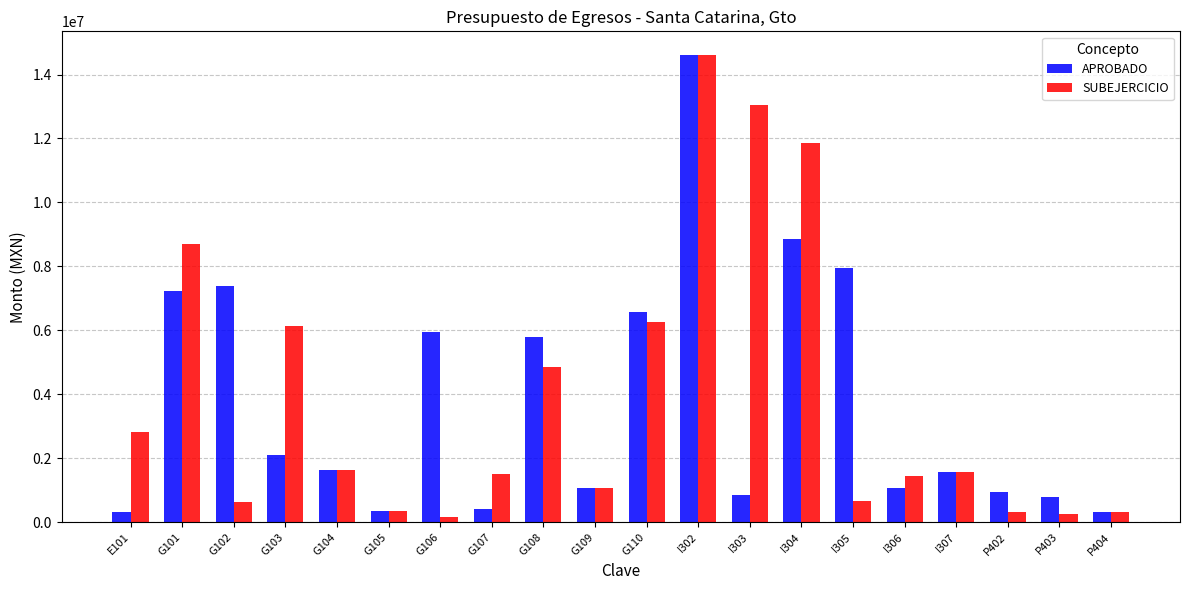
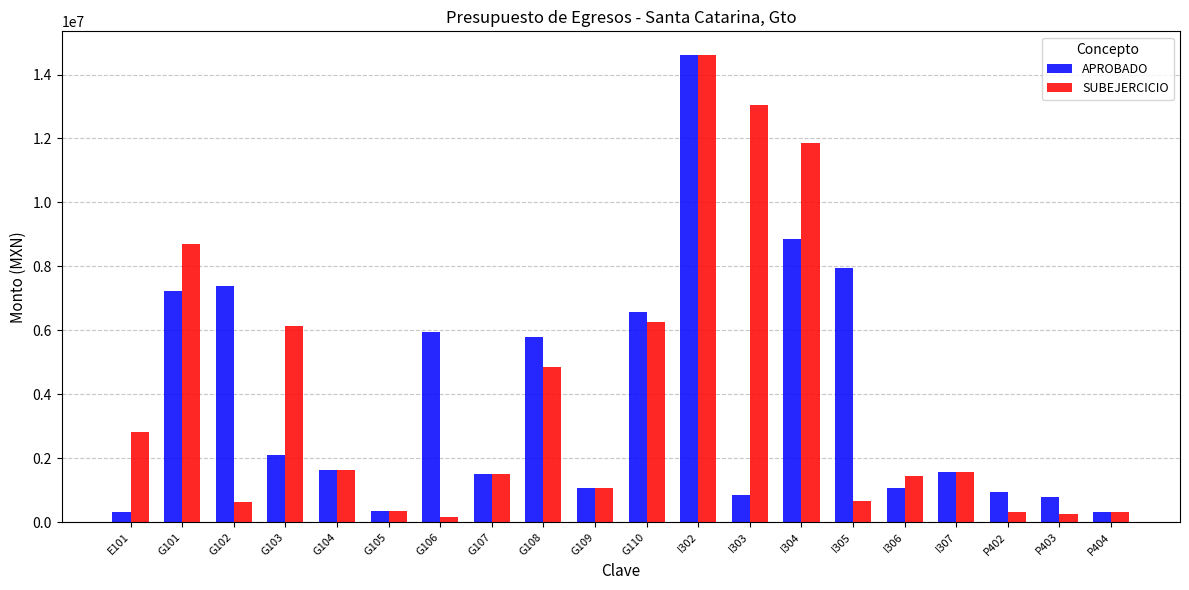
APROBADO, G107: 400000 -> 1500000
